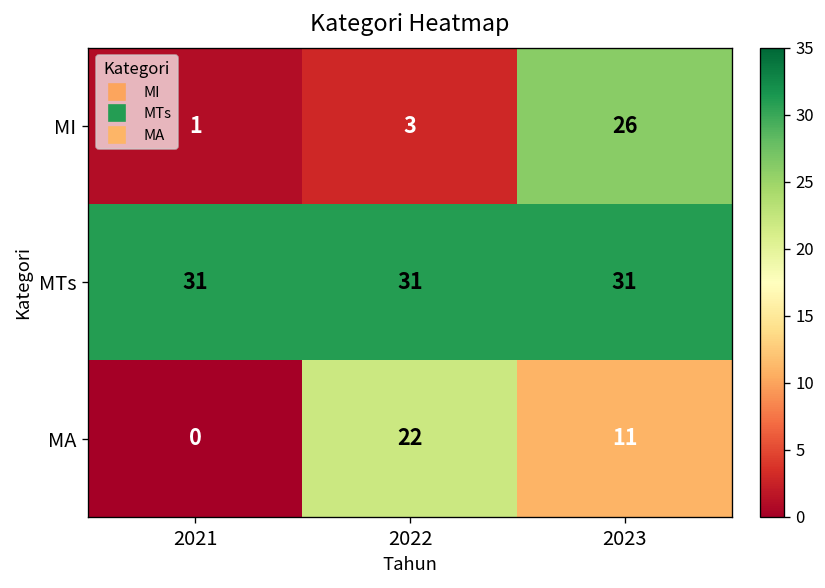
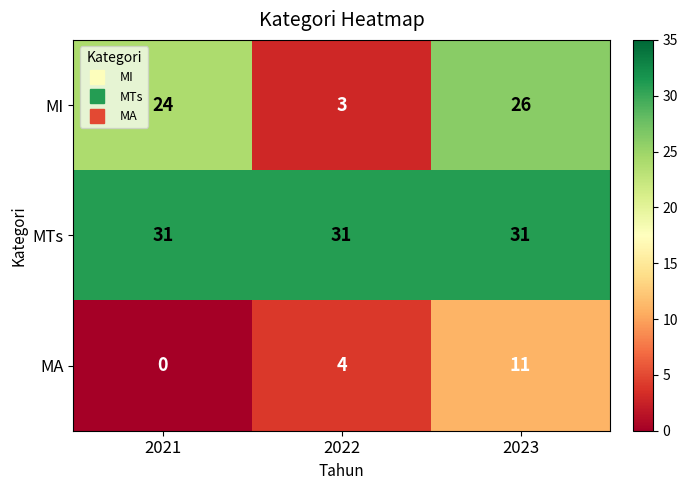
MI, 2021: 1 -> 24
MA, 2022: 22 -> 4
